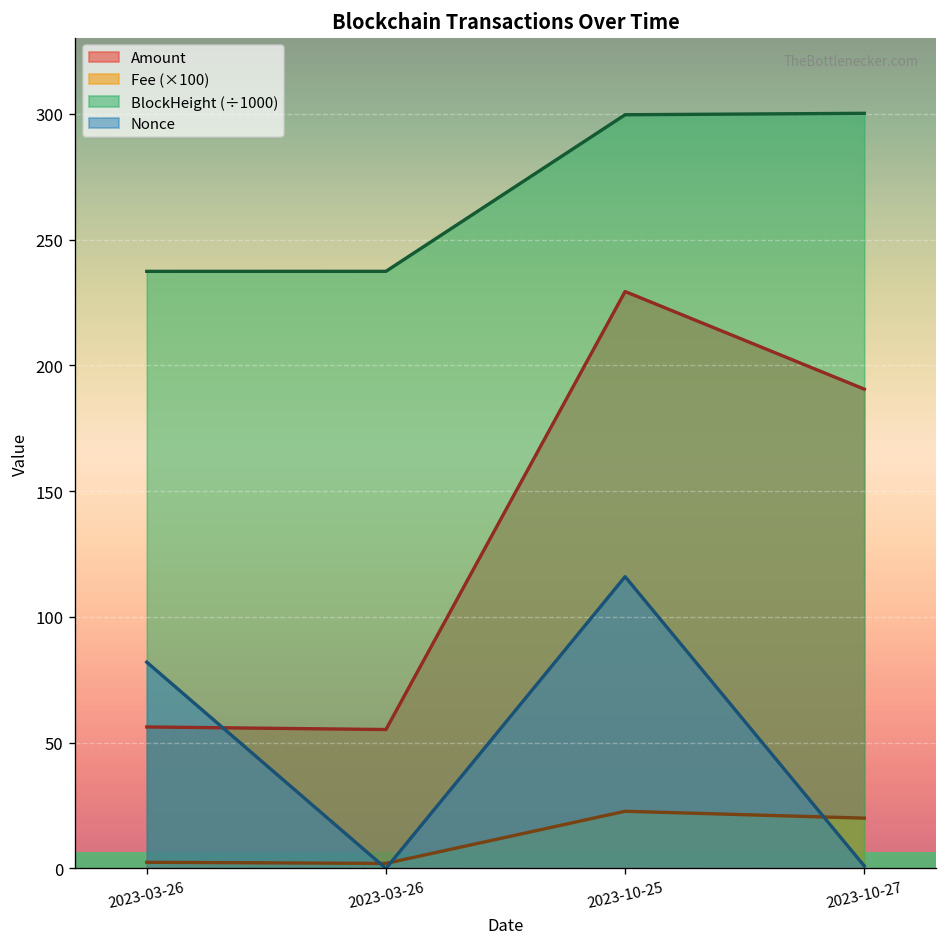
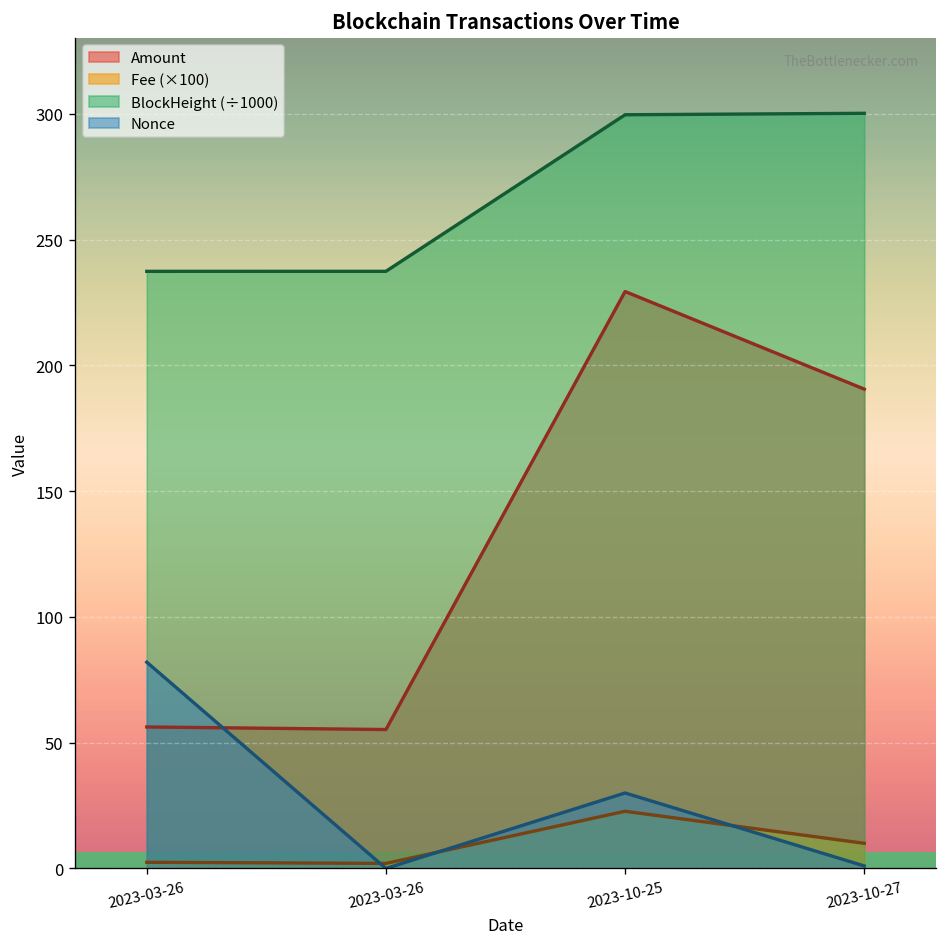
Nonce, 2023-10-25: 116 -> 30
Fee (×100), 2023-10-27: 20 -> 10
